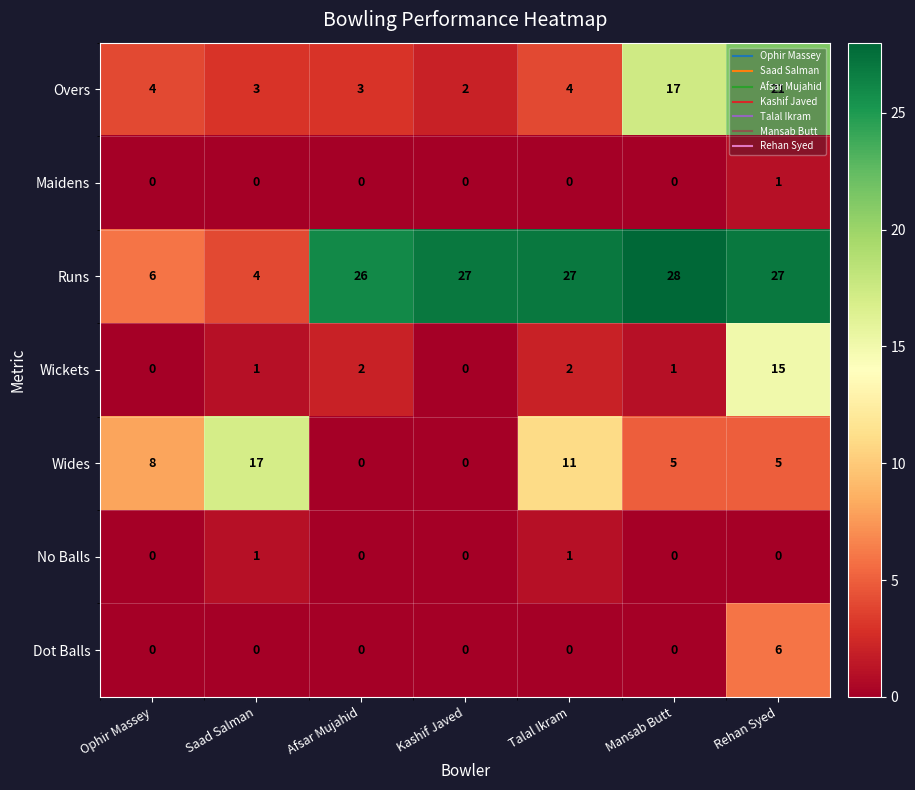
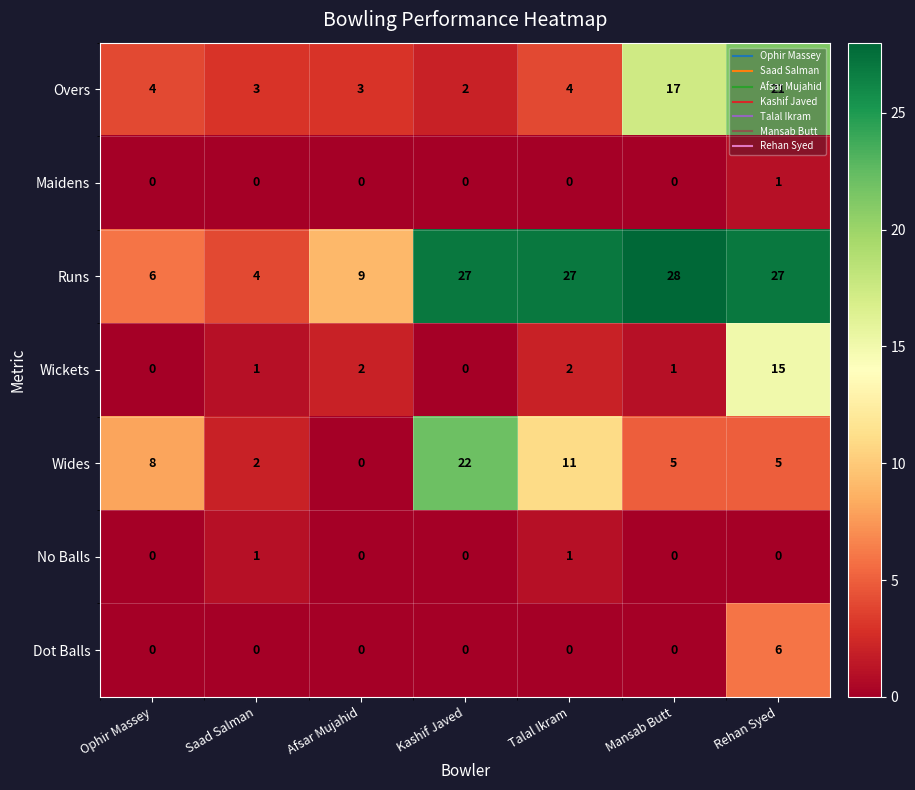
Runs, Afsar Mujahid: 26 -> 9
Wides, Saad Salman: 17 -> 2
Wides, Kashif Javed: 0 -> 22
